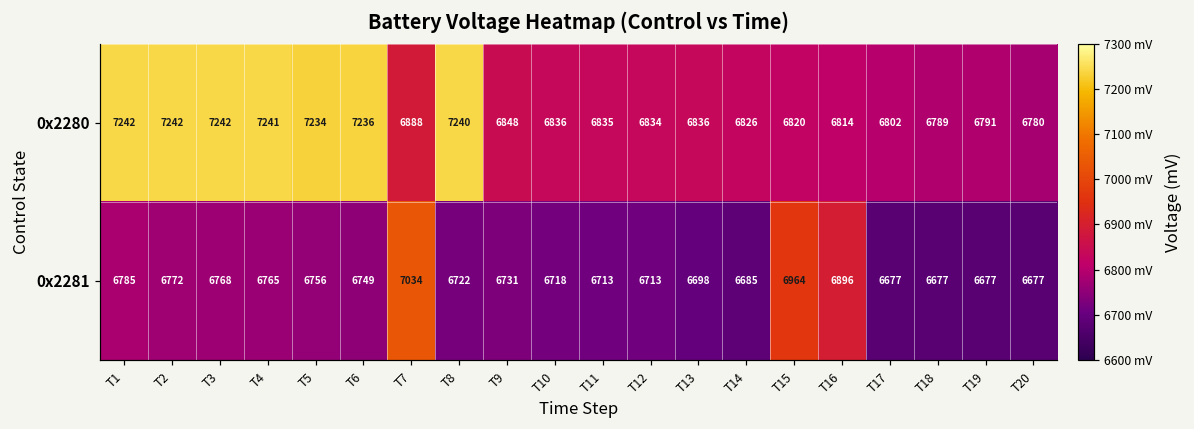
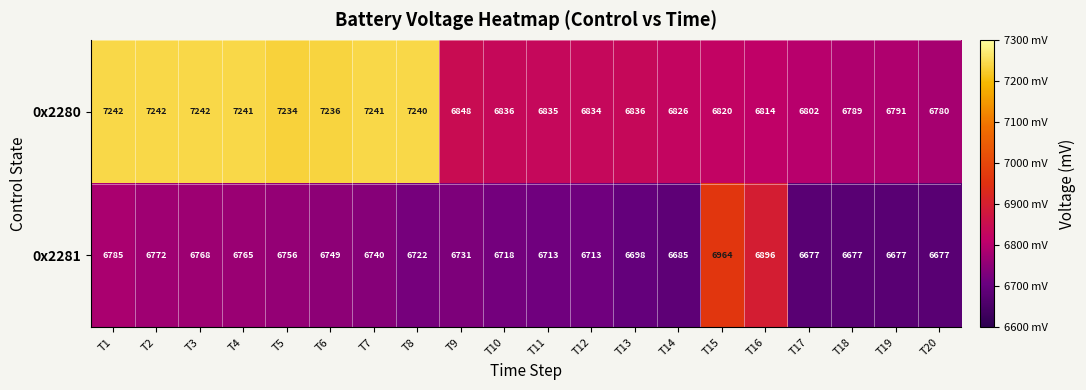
0x2280, T7: 6888 -> 7241
0x2281, T7: 7034 -> 6740
